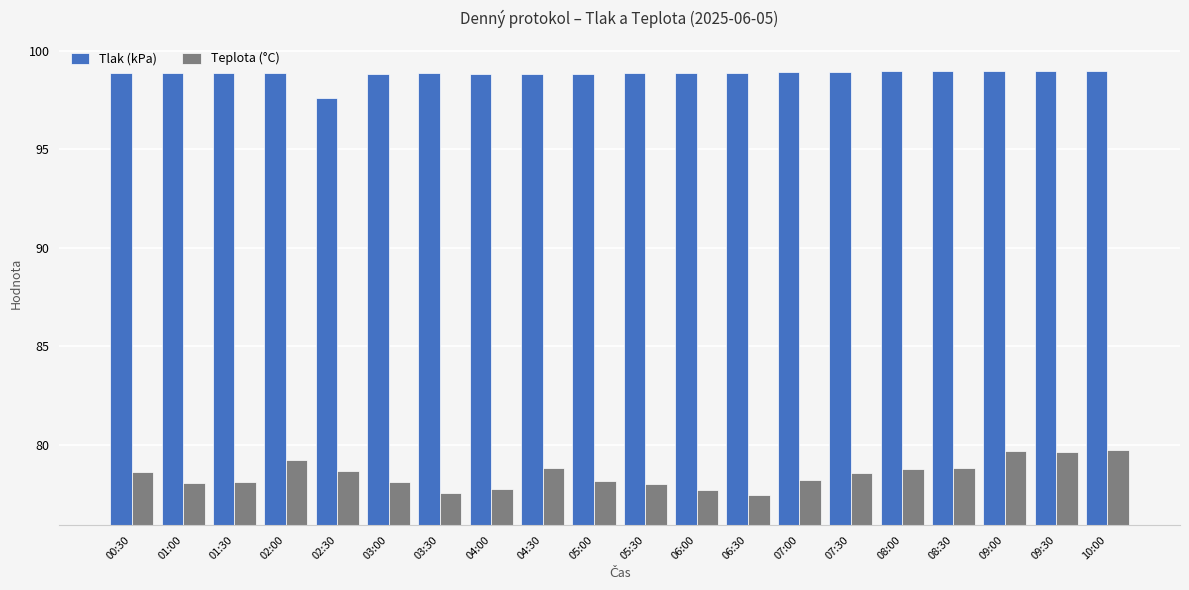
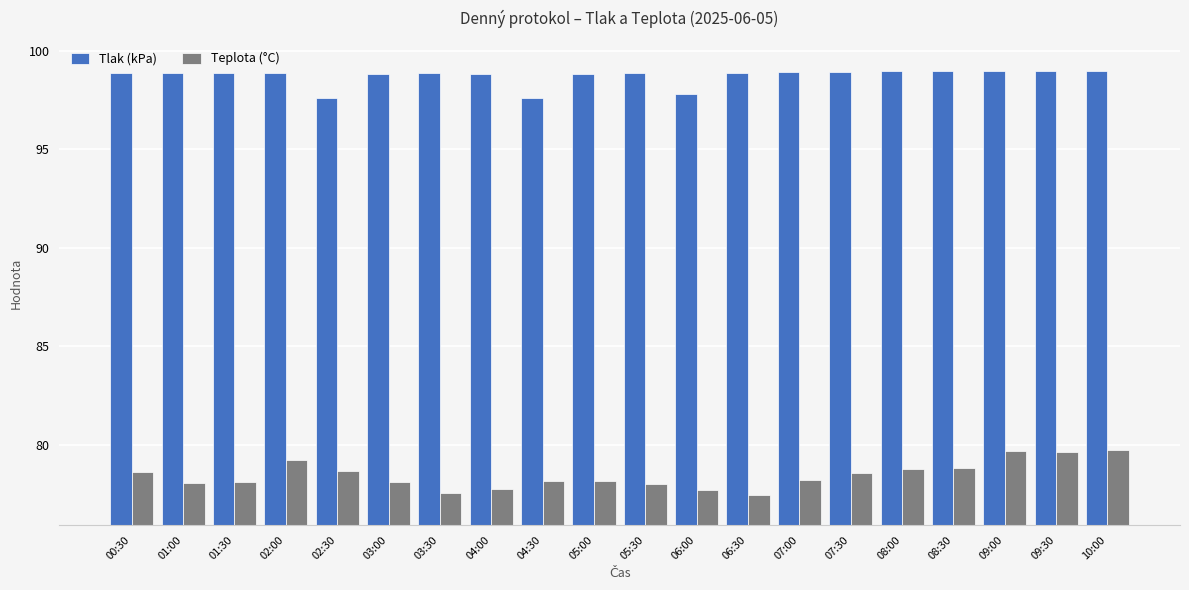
Tlak (kPa), 04:30: 98.8 -> 97.6
Teplota (°C), 04:30: 78.8 -> 78.2
Tlak (kPa), 06:00: 98.9 -> 97.8
